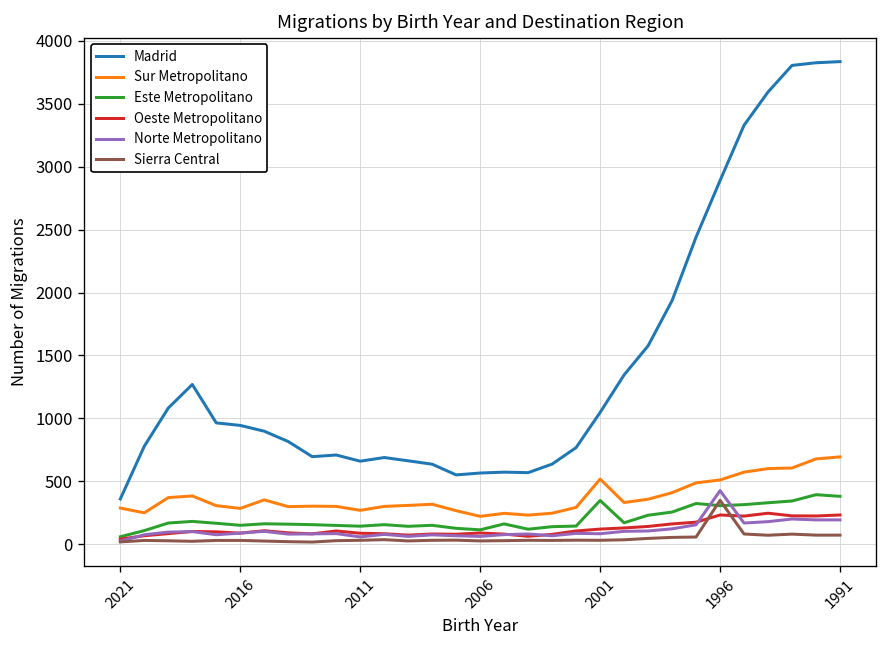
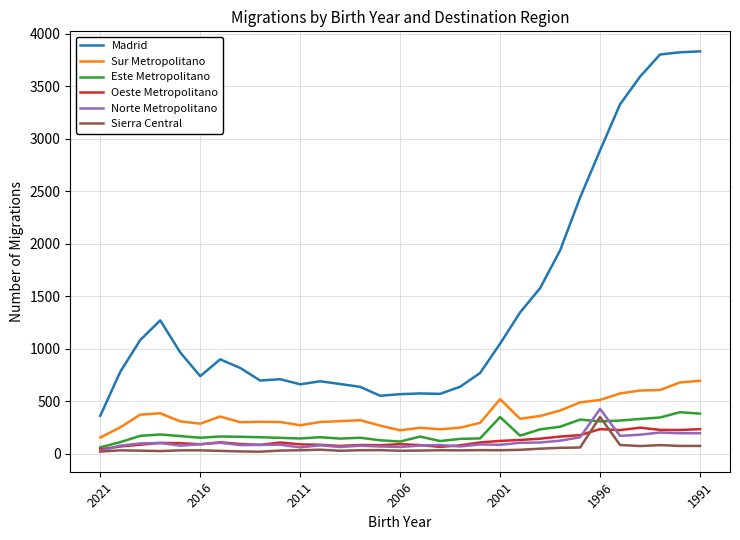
Sur Metropolitano, 2021: 290 -> 150
Madrid, 2016: 950 -> 740
